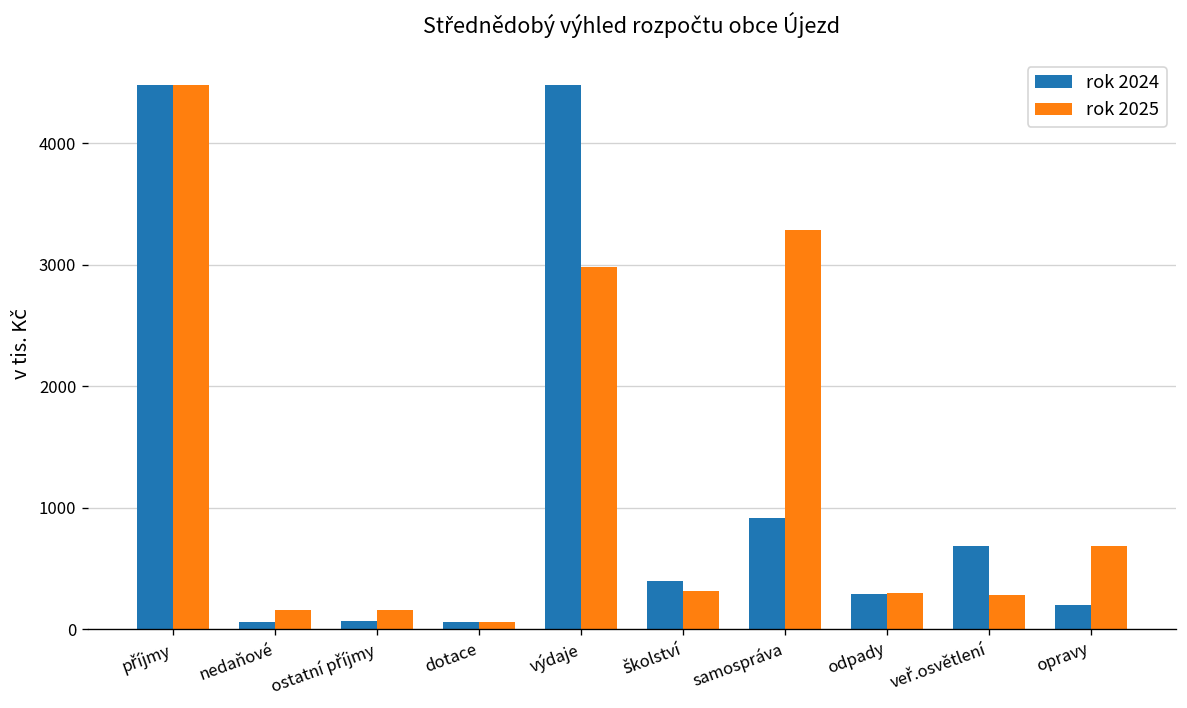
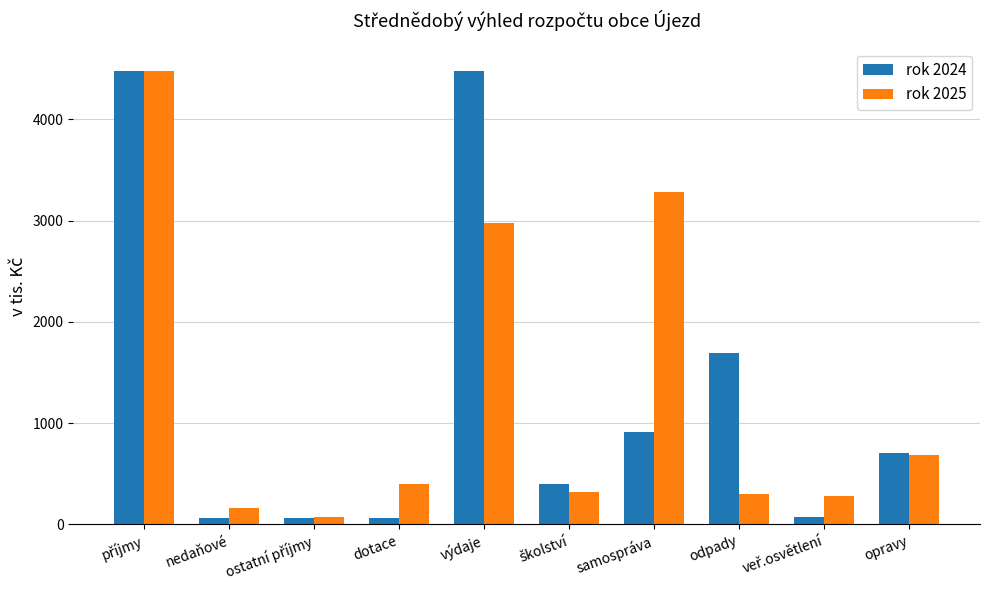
rok 2025, ostatní příjmy: 160 -> 70
rok 2025, dotace: 60 -> 400
rok 2024, odpady: 290 -> 1690
rok 2024, veř.osvětlení: 690 -> 70
rok 2024, opravy: 200 -> 700
